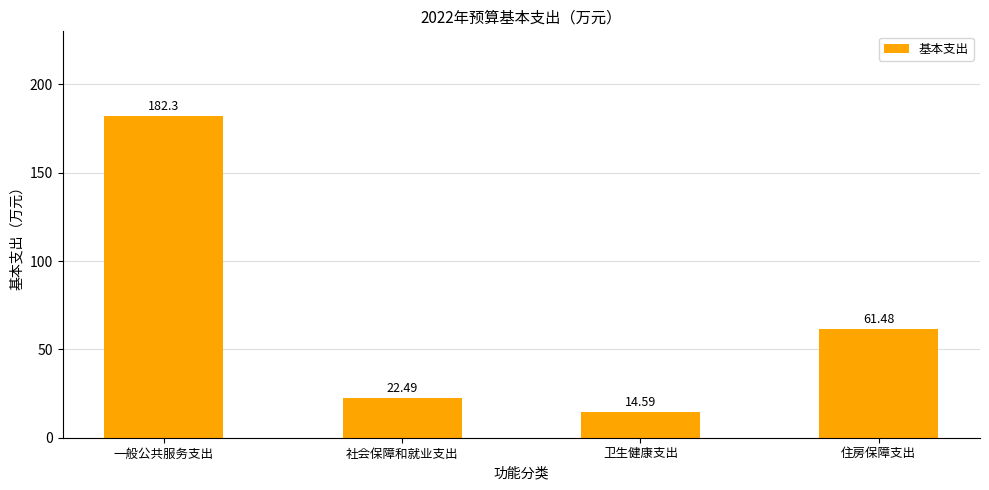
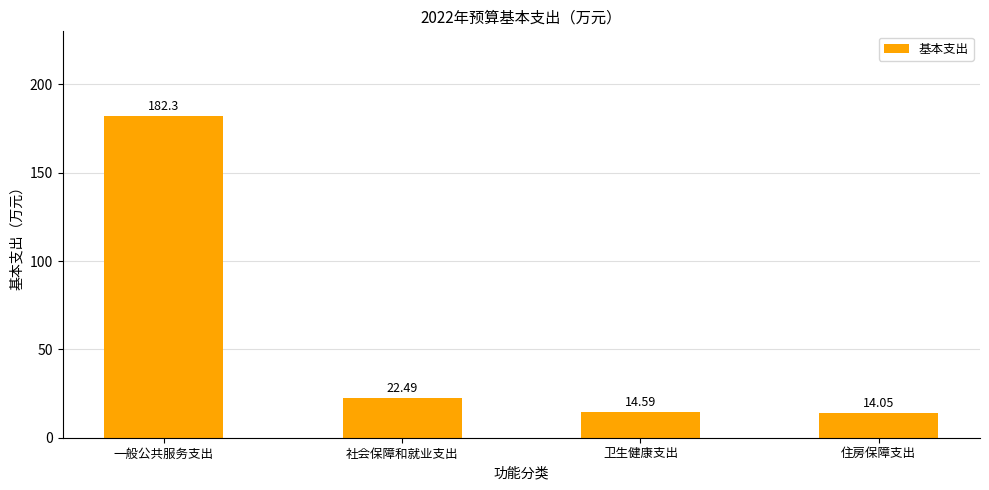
住房保障支出: 61.48 -> 14.05
